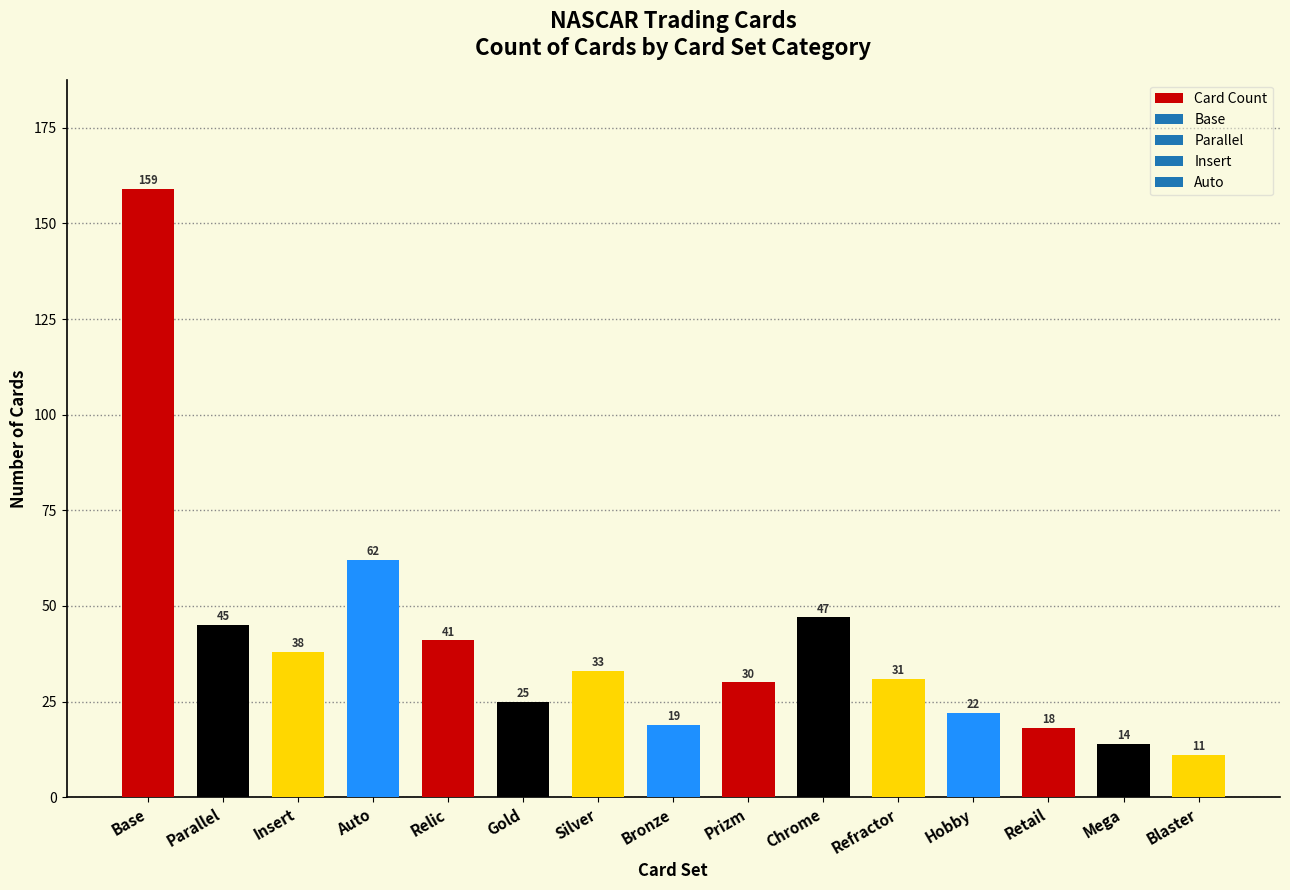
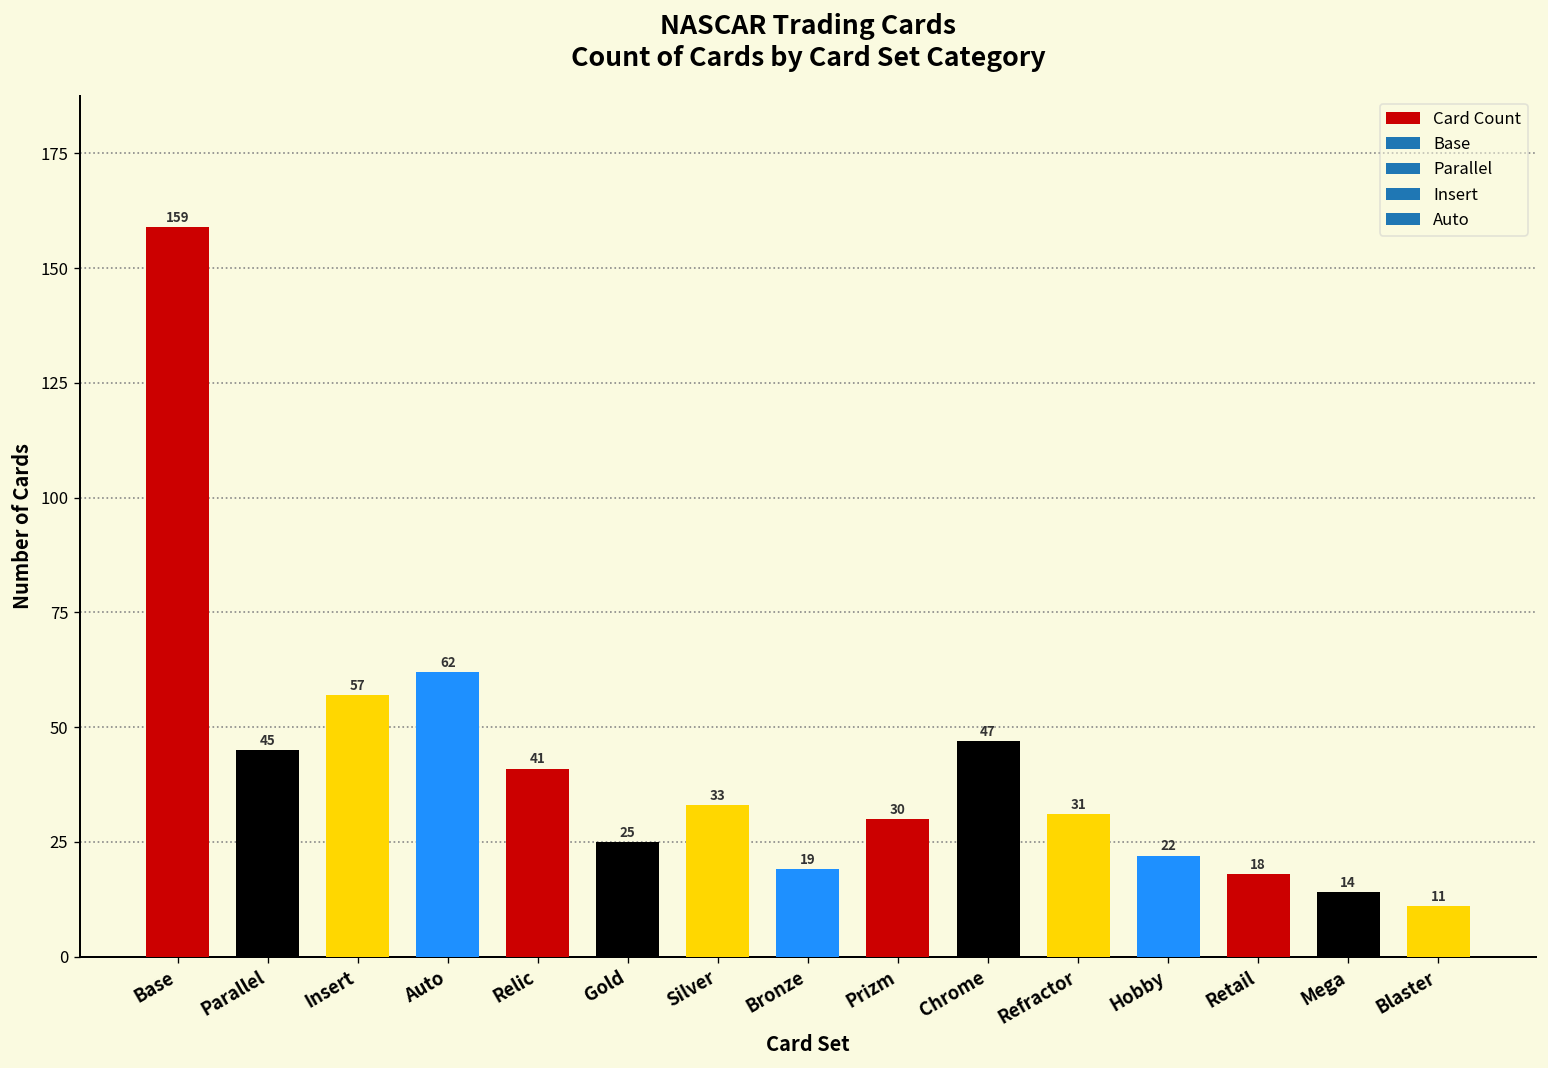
Insert: 38 -> 57
